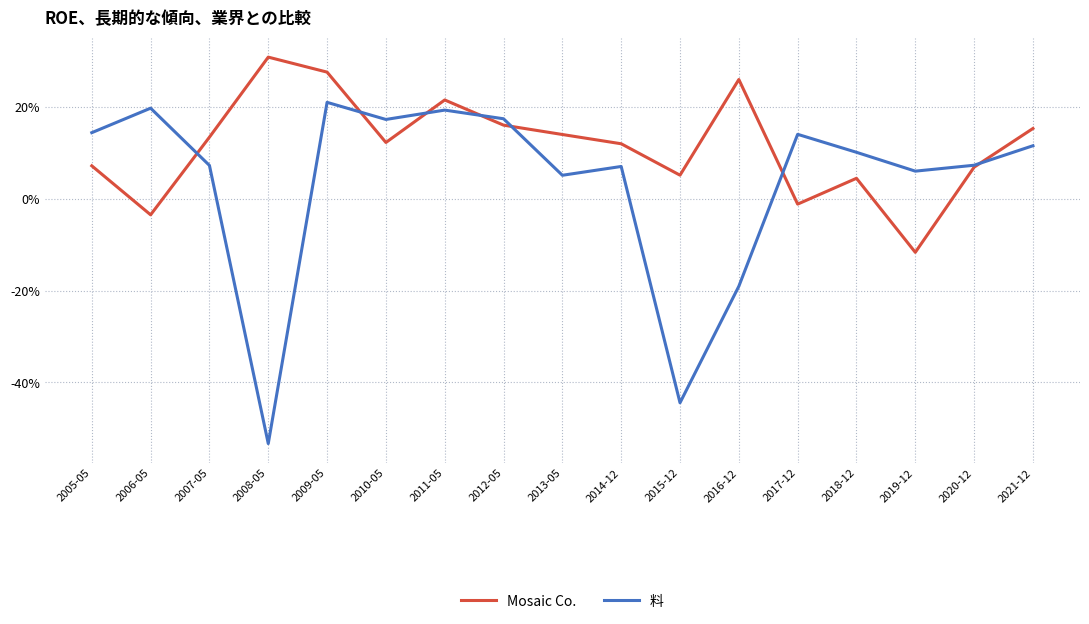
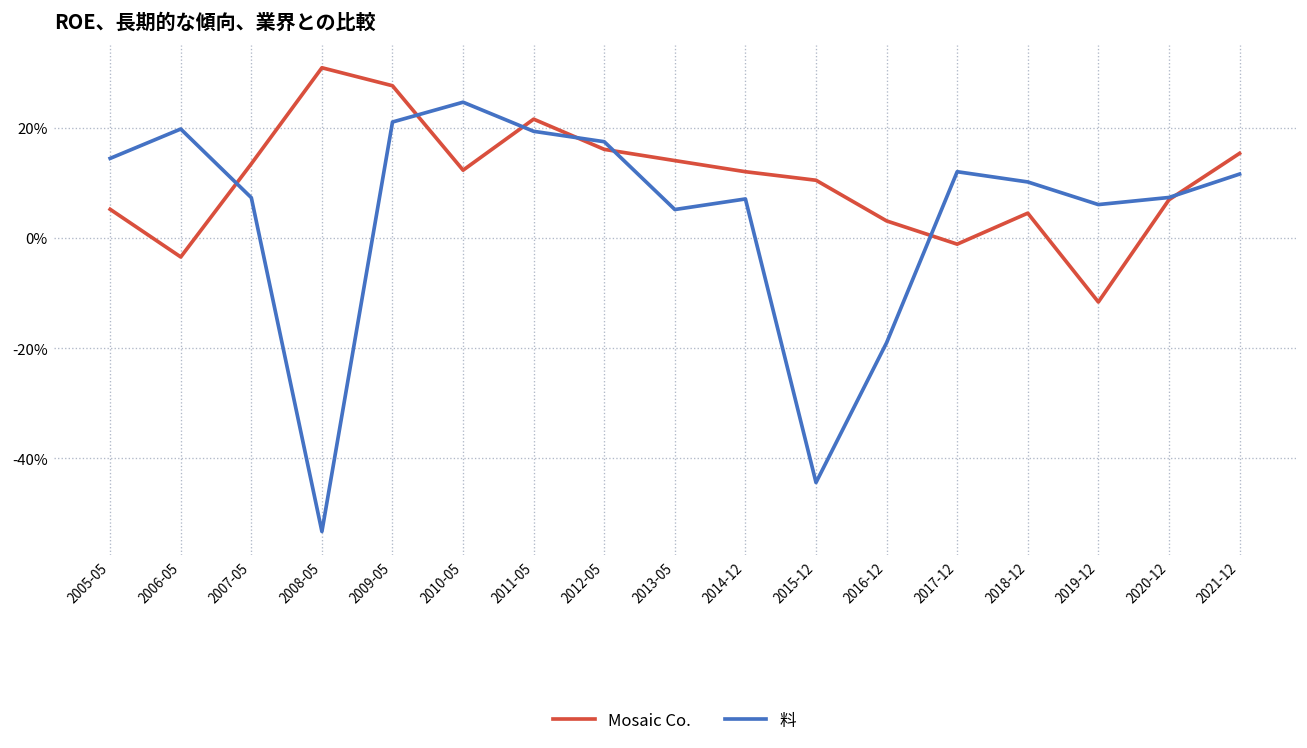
Mosaic Co., 2005-05: 7% -> 5%
料, 2010-05: 17% -> 25%
Mosaic Co., 2015-12: 5% -> 11%
Mosaic Co., 2016-12: 26% -> 3%
料, 2017-12: 14% -> 12%
